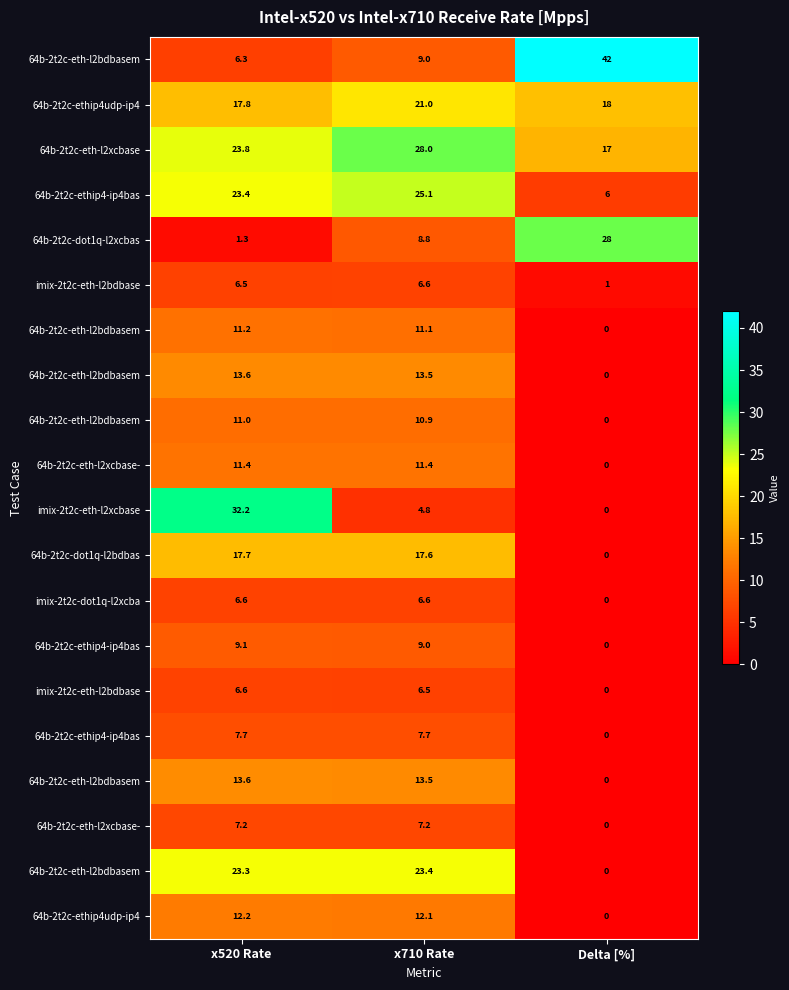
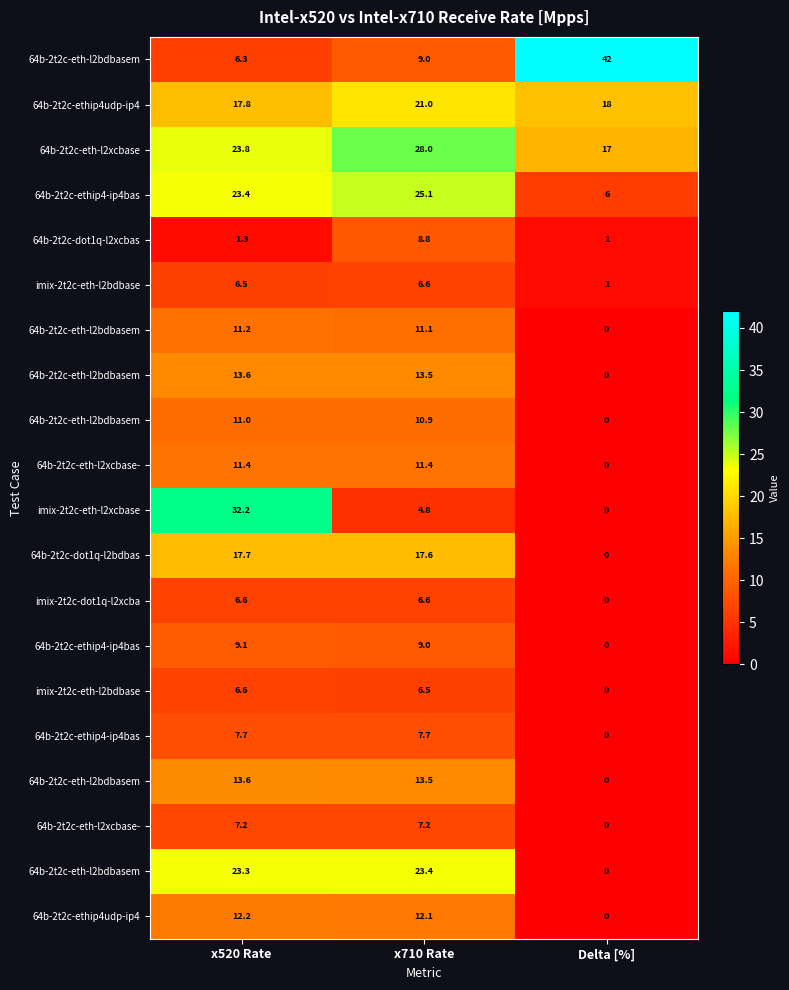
64b-2t2c-dot1q-l2xcbas, Delta [%]: 28 -> 1
